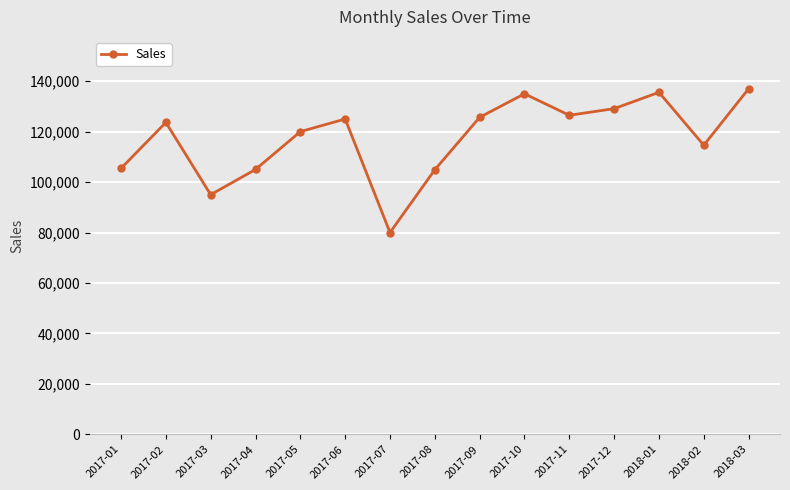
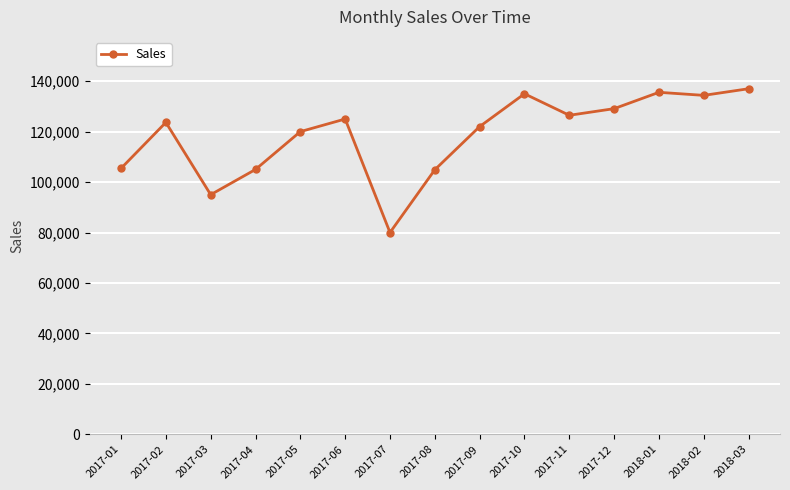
2017-09: 126,000 -> 122,000
2018-02: 115,000 -> 134,000
